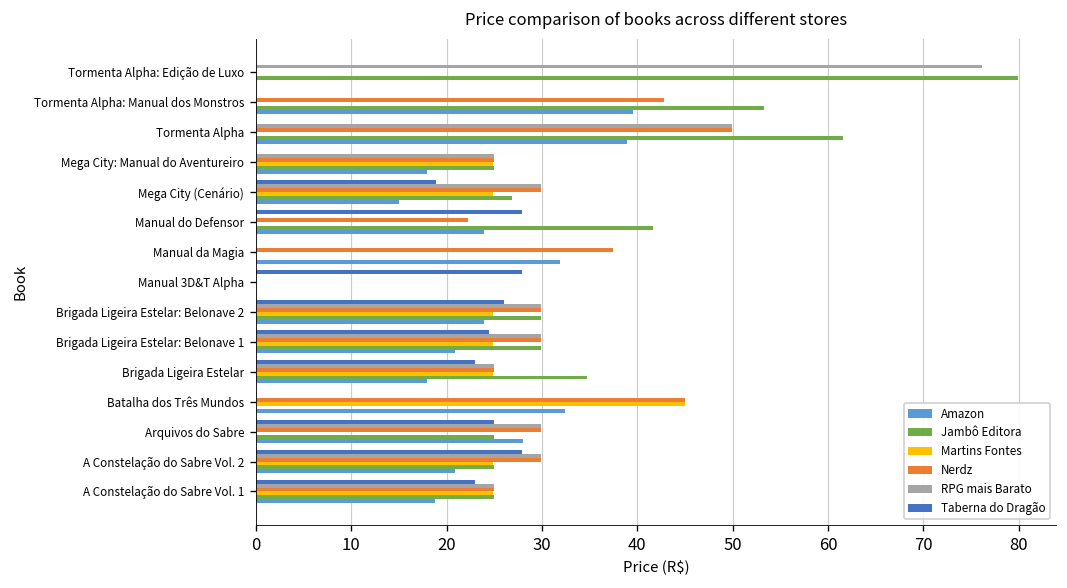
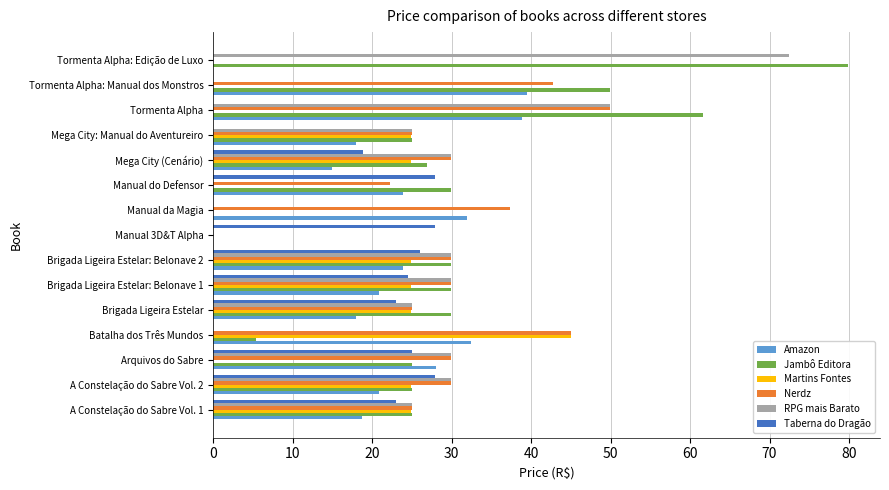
RPG mais Barato, Tormenta Alpha: Edição de Luxo: 76 -> 72
Jambô Editora, Tormenta Alpha: Manual dos Monstros: 53 -> 50
Jambô Editora, Manual do Defensor: 42 -> 30
Jambô Editora, Brigada Ligeira Estelar: 35 -> 30
Jambô Editora, Batalha dos Três Mundos: 0 -> 5
